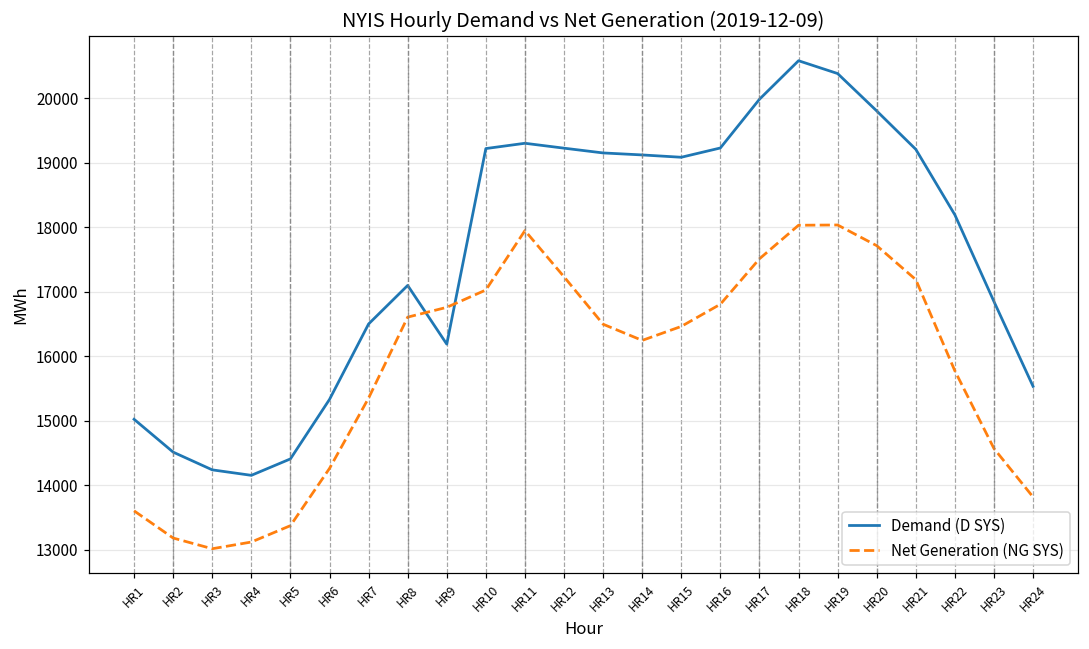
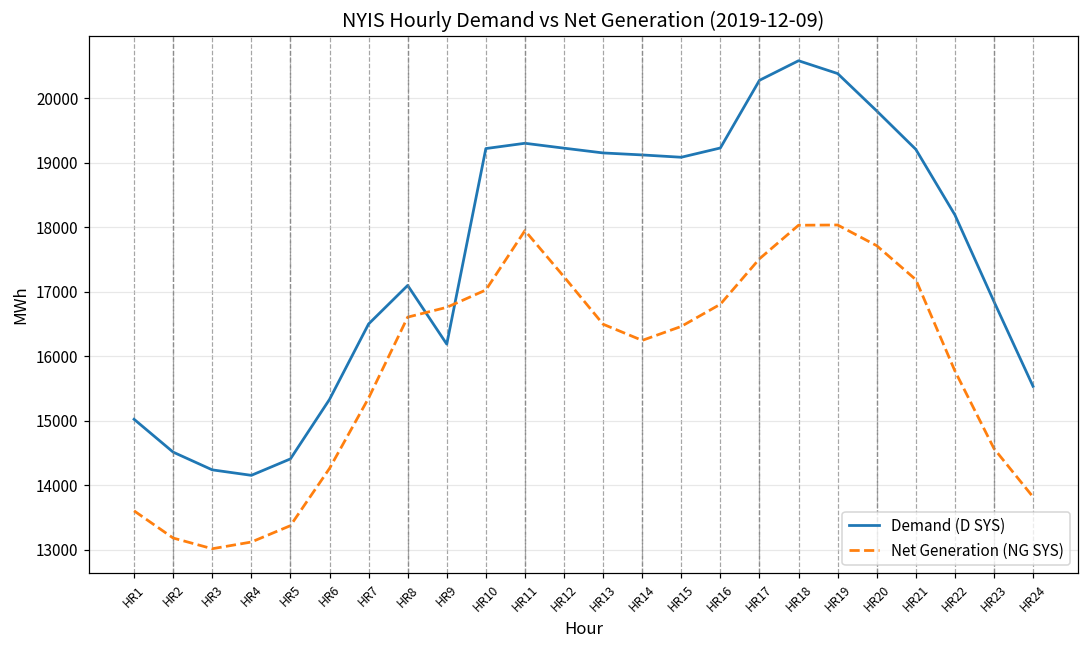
Demand (D SYS), HR17: 20000 -> 20300
